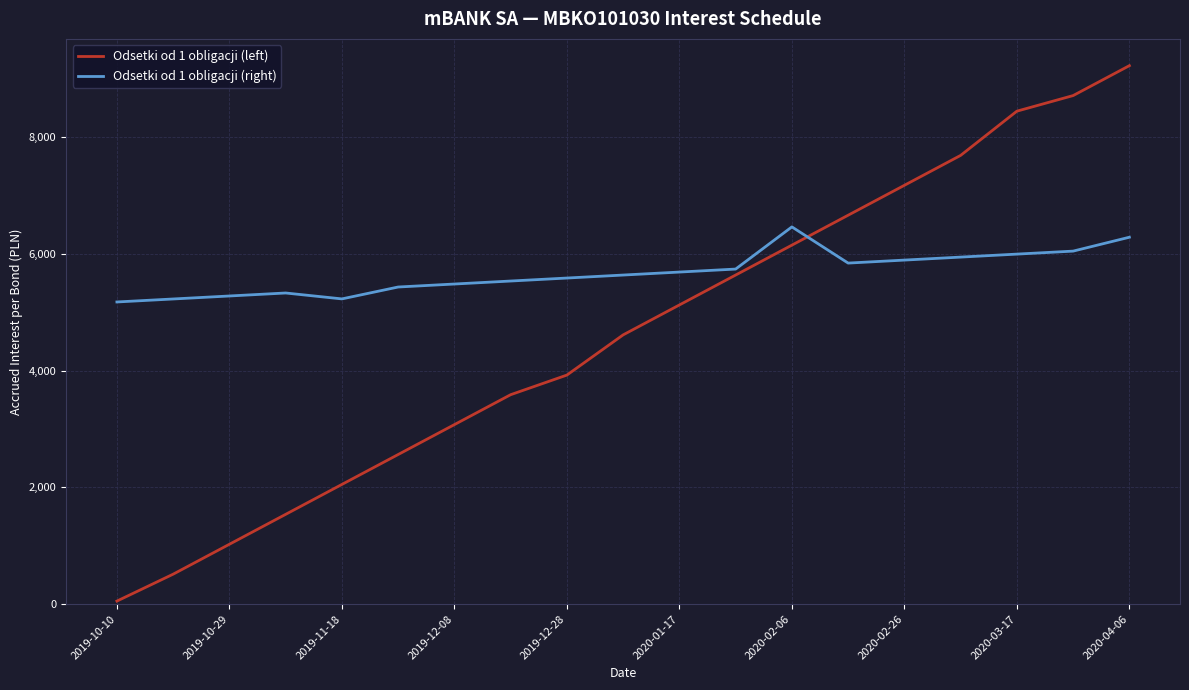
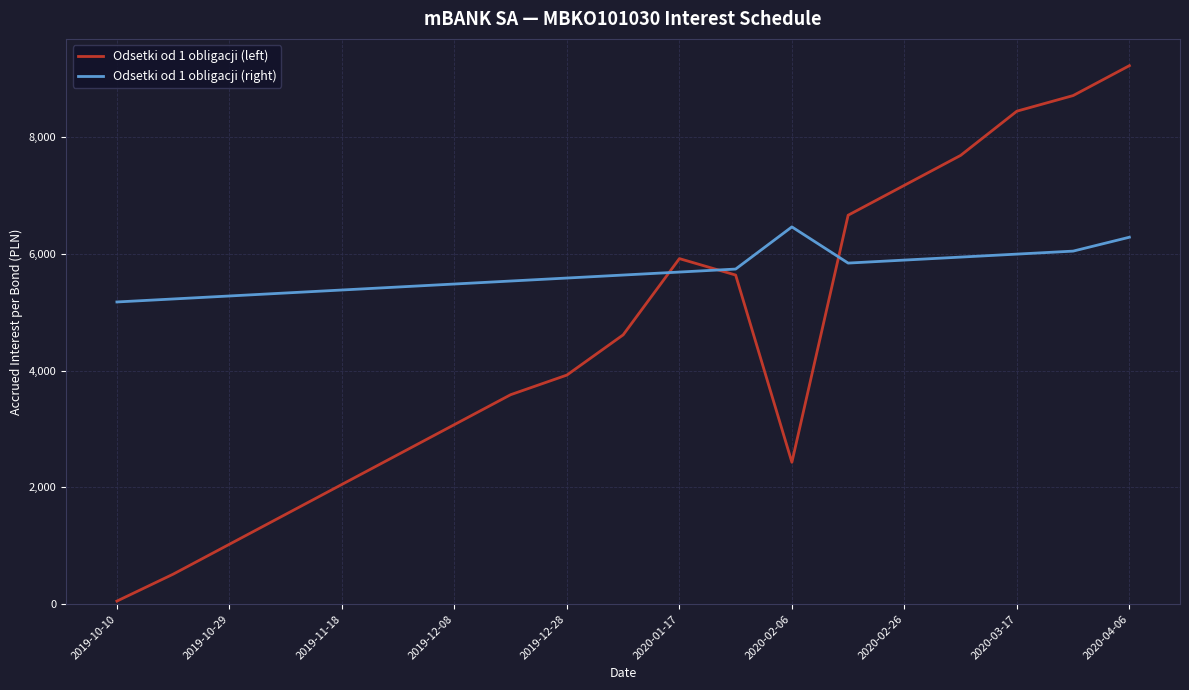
Odsetki od 1 obligacji (right), 2019-11-18: 5,200 -> 5,400
Odsetki od 1 obligacji (left), 2020-01-17: 5,100 -> 5,900
Odsetki od 1 obligacji (left), 2020-02-06: 6,100 -> 2,400
